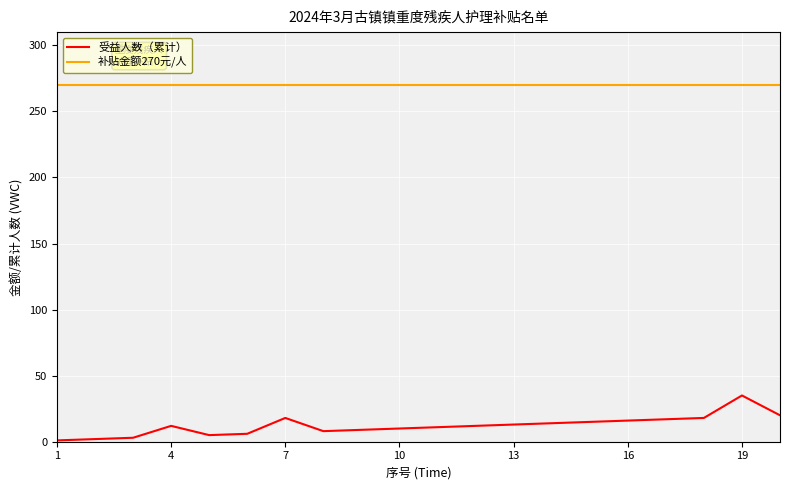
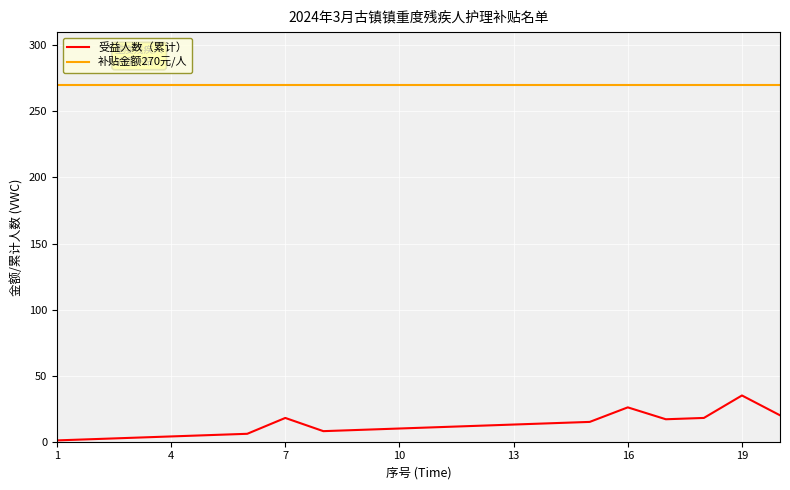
受益人数（累计）, 4: 12 -> 4
受益人数（累计）, 16: 16 -> 26
